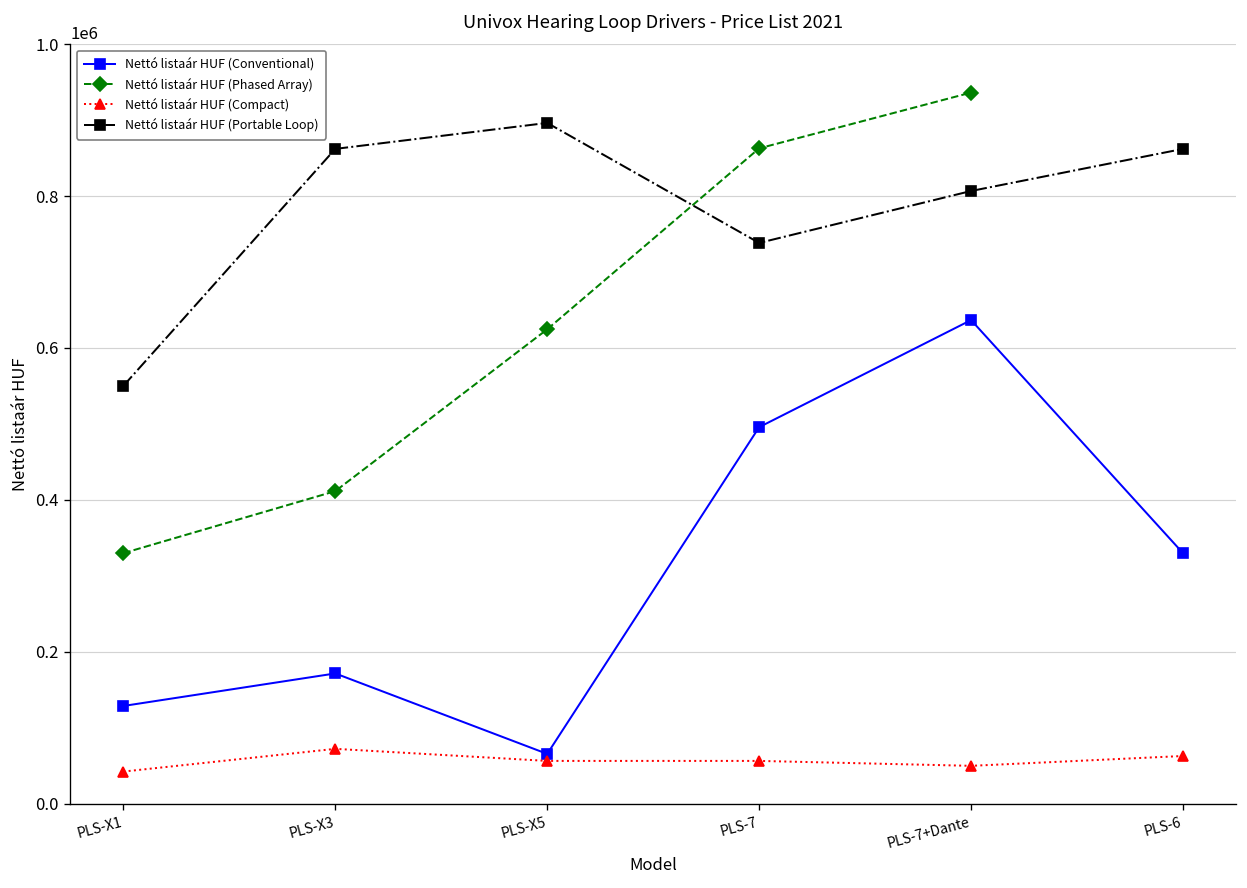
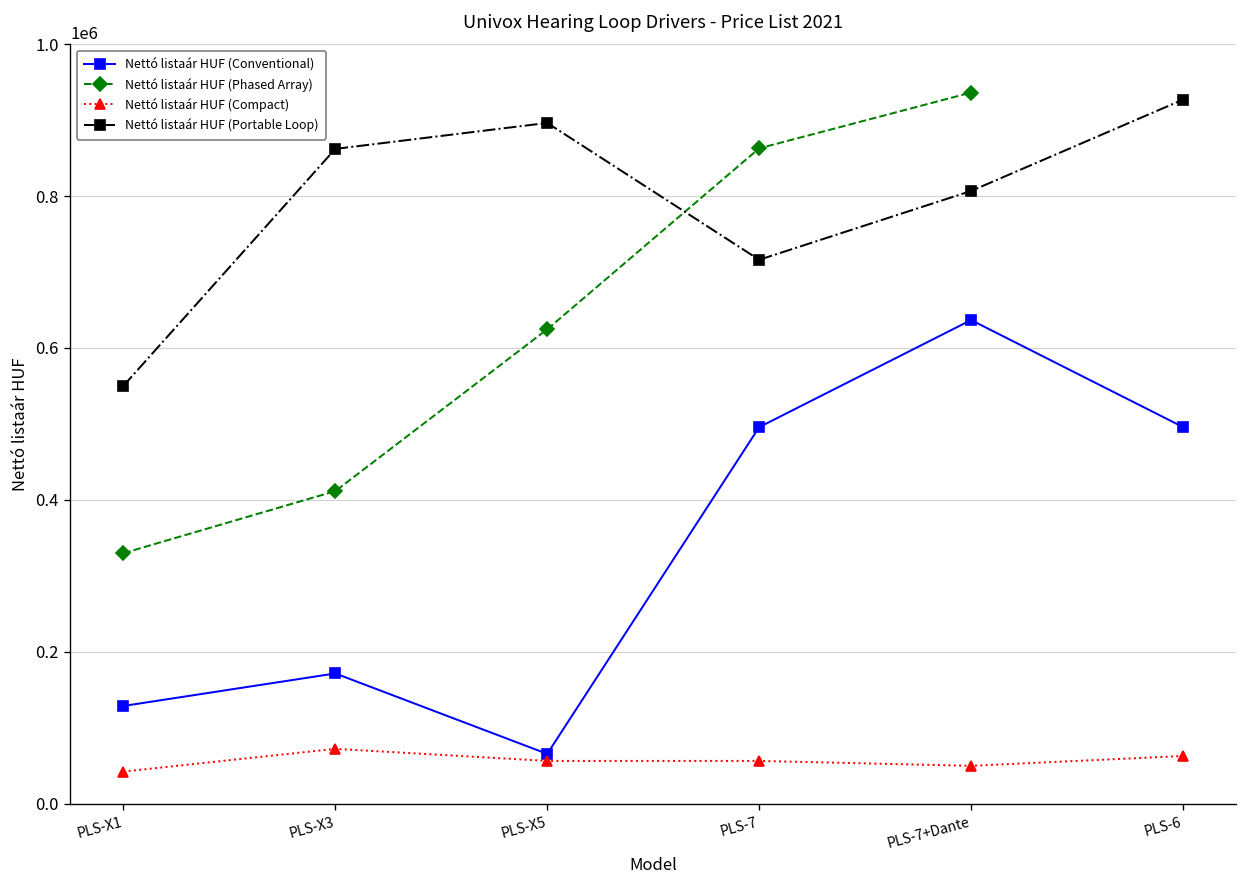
Nettó listaár HUF (Portable Loop), PLS-7: 740000 -> 720000
Nettó listaár HUF (Conventional), PLS-6: 330000 -> 500000
Nettó listaár HUF (Portable Loop), PLS-6: 860000 -> 930000
